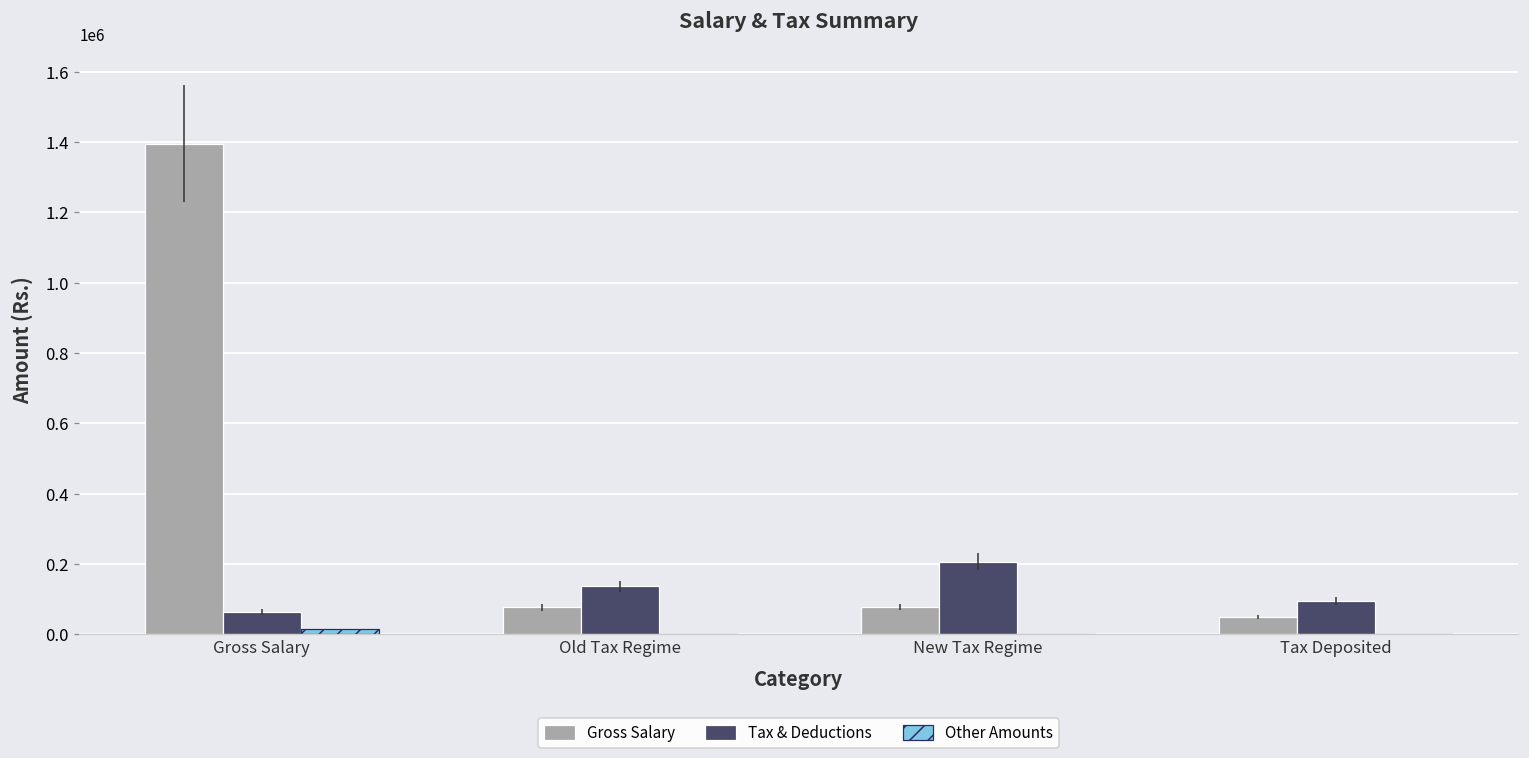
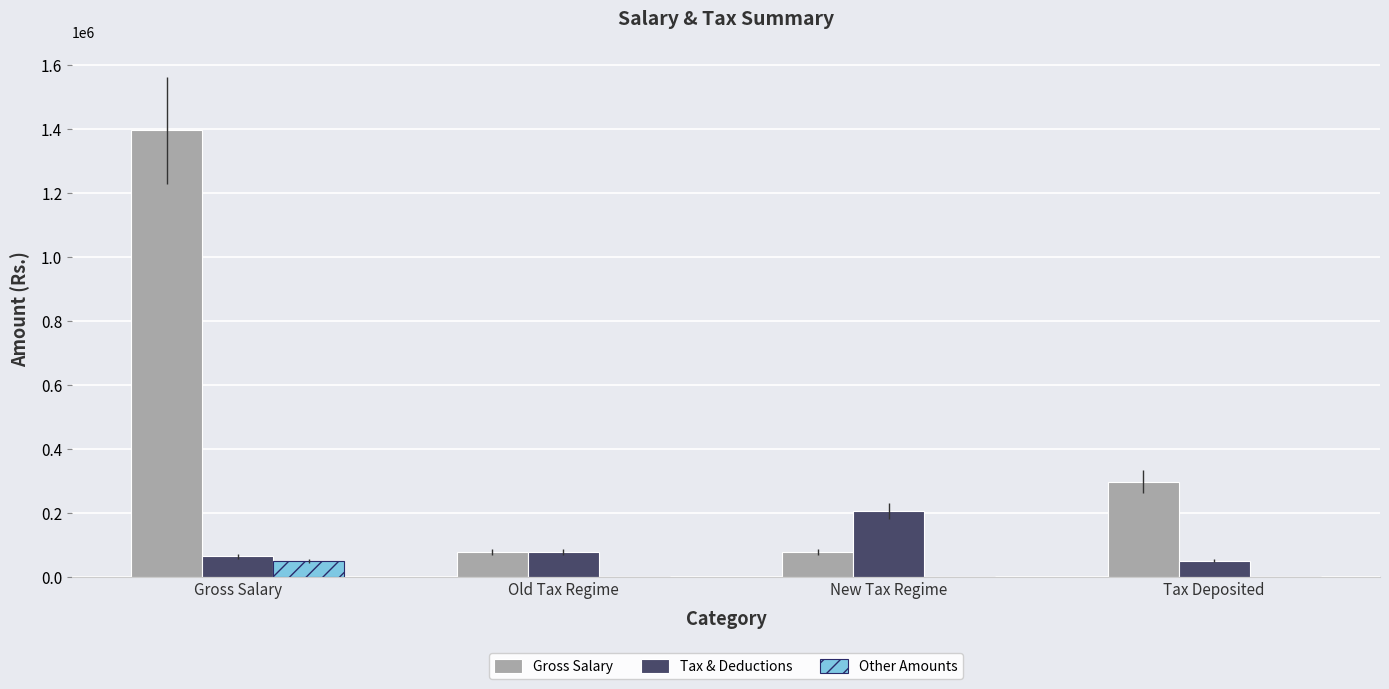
Other Amounts, Gross Salary: 10000 -> 50000
Tax & Deductions, Old Tax Regime: 140000 -> 80000
Gross Salary, Tax Deposited: 50000 -> 300000
Tax & Deductions, Tax Deposited: 100000 -> 50000
